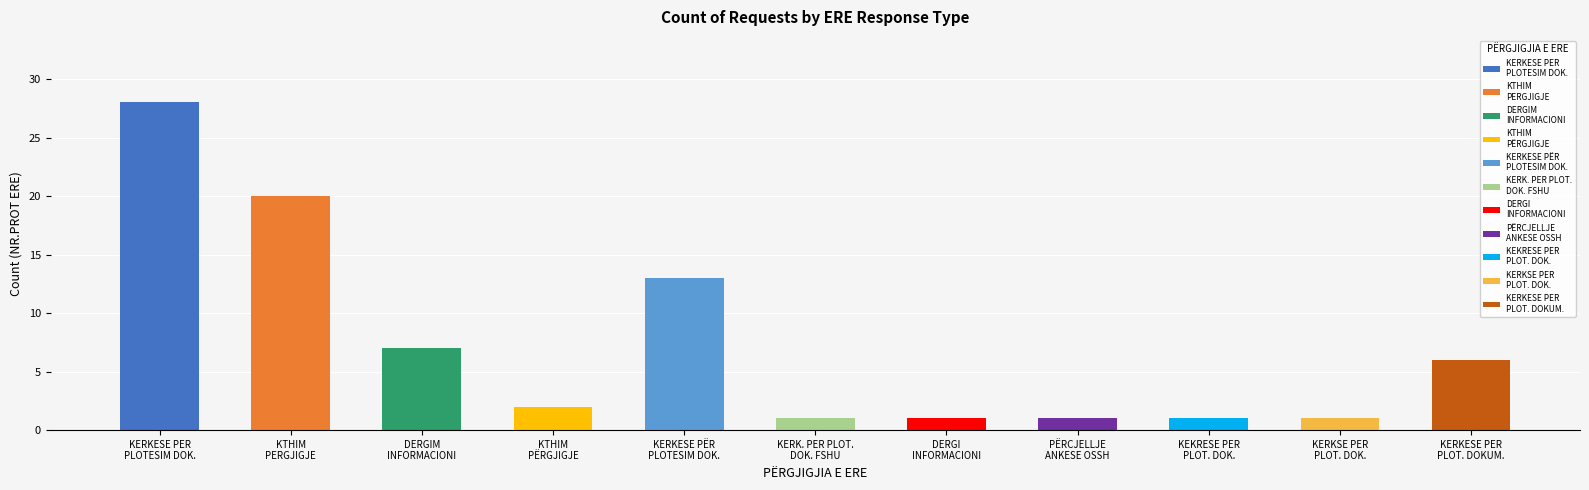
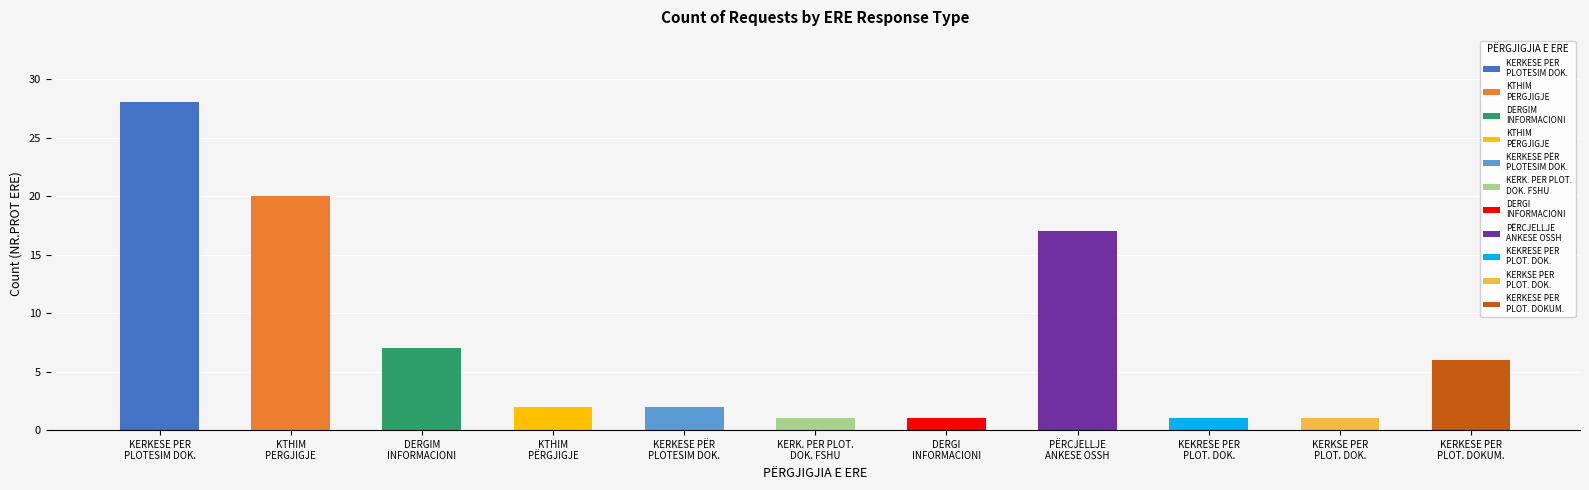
KERKESE PËR PLOTESIM DOK.: 13 -> 2
PËRCJELLJE ANKESE OSSH: 1 -> 17
